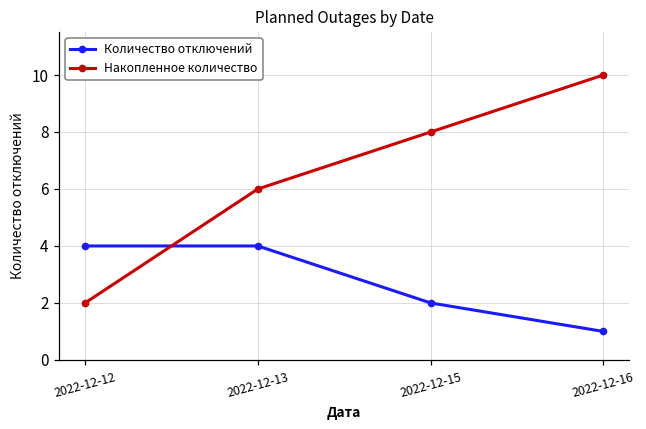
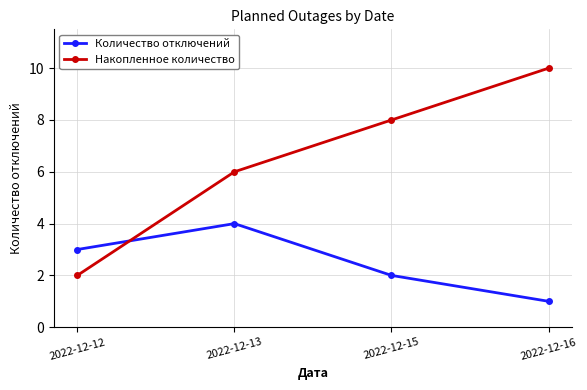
Количество отключений, 2022-12-12: 4 -> 3
